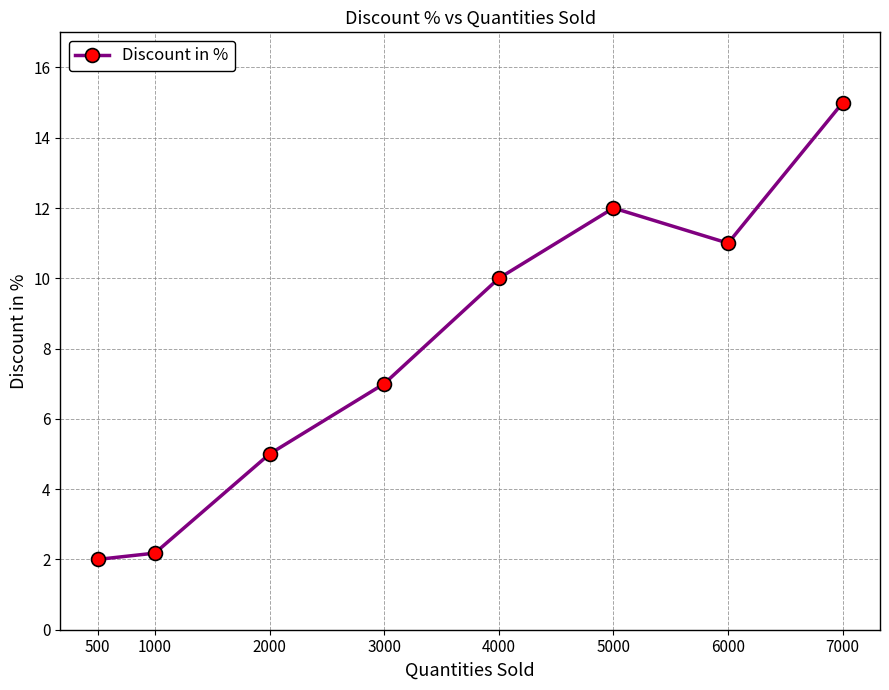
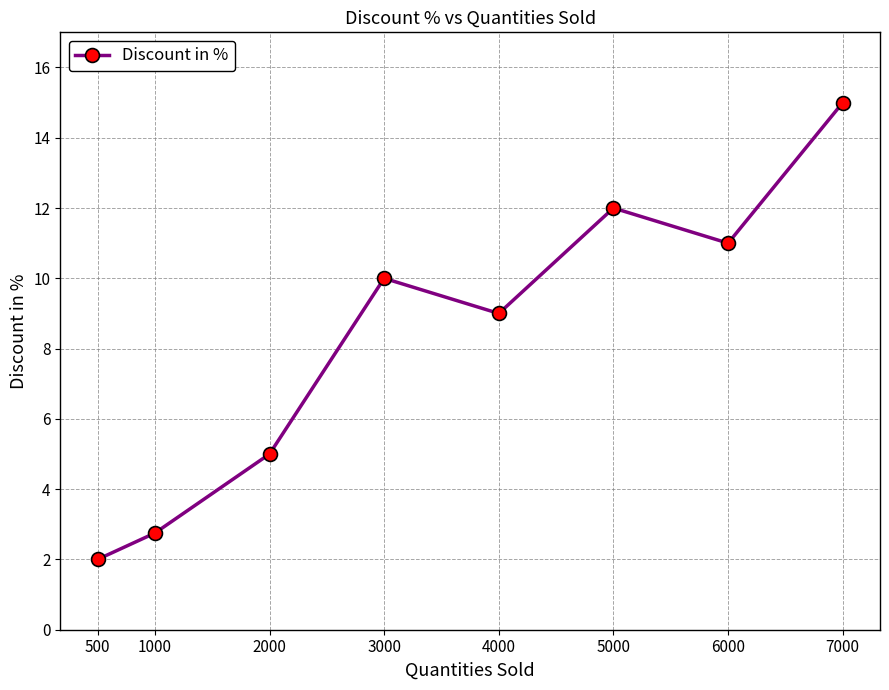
1000: 2.2 -> 2.8
3000: 7 -> 10
4000: 10 -> 9
